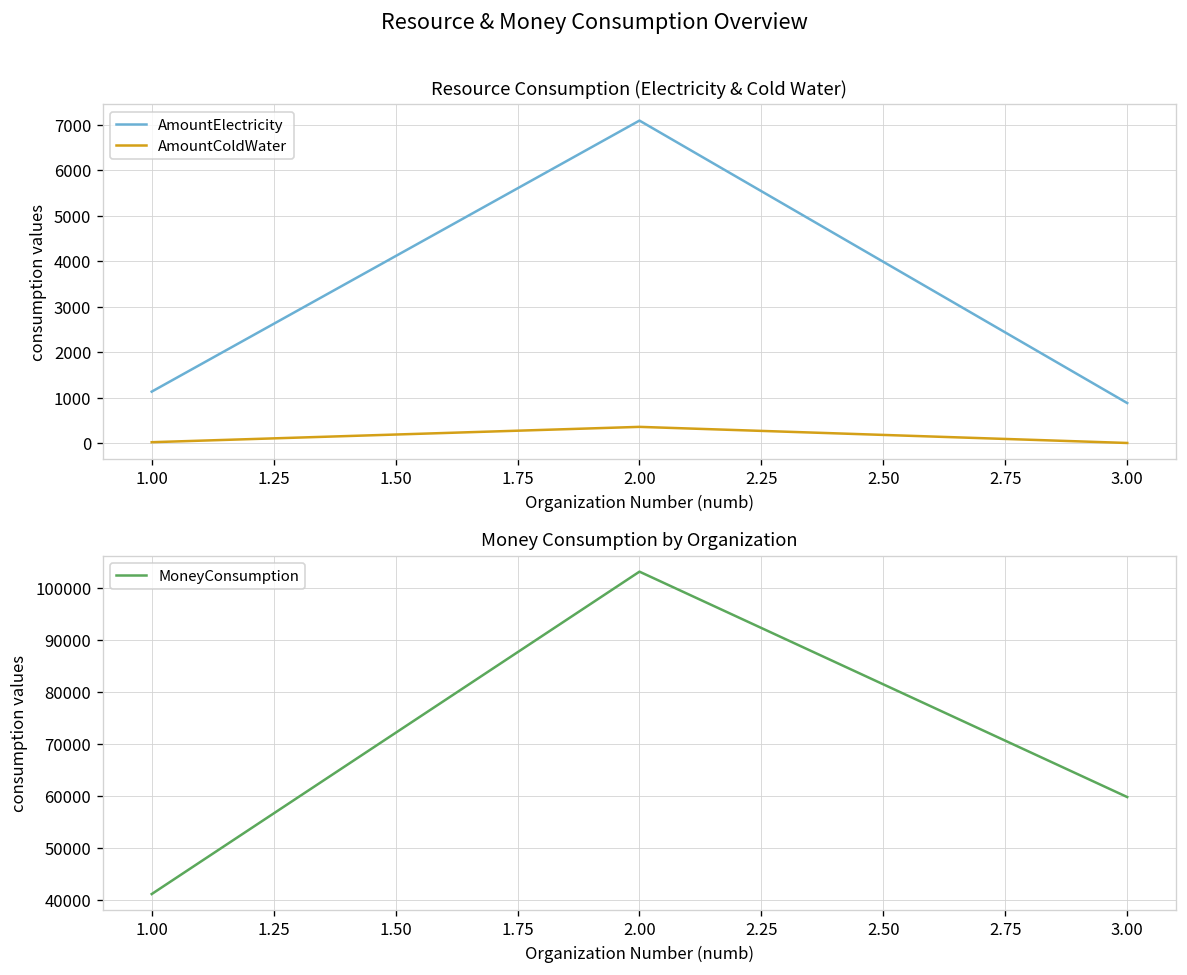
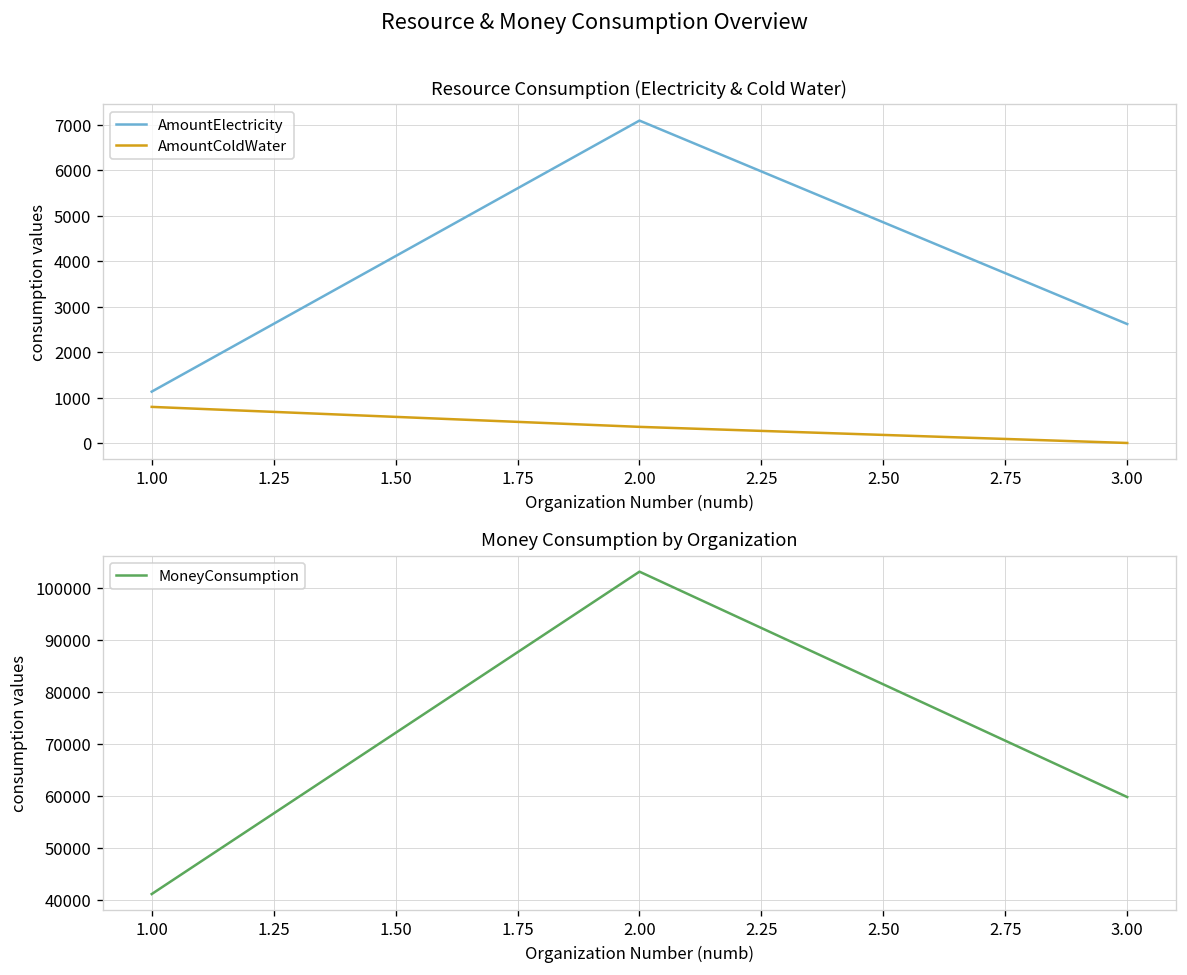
Resource Consumption (Electricity & Cold Water), AmountColdWater, 1.00: 0 -> 800
Resource Consumption (Electricity & Cold Water), AmountElectricity, 3.00: 900 -> 2600
